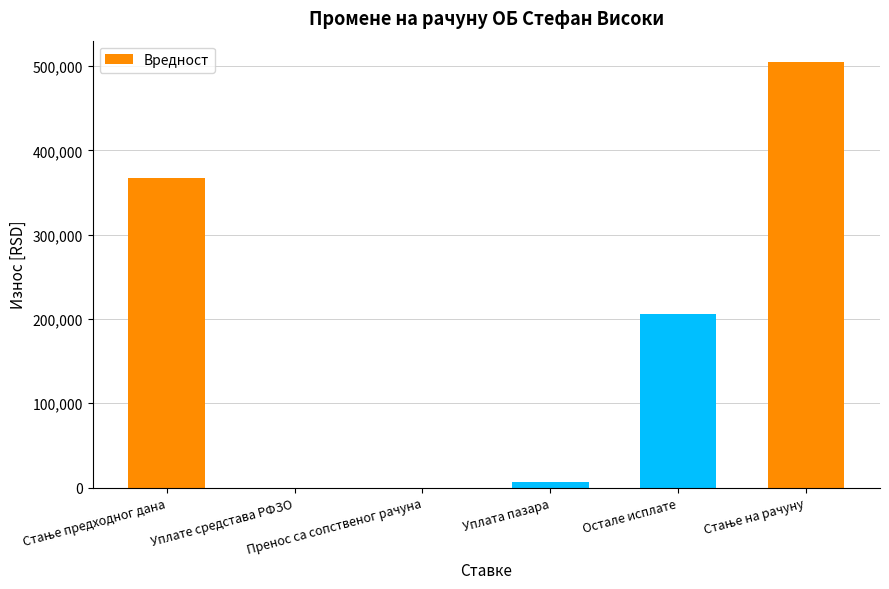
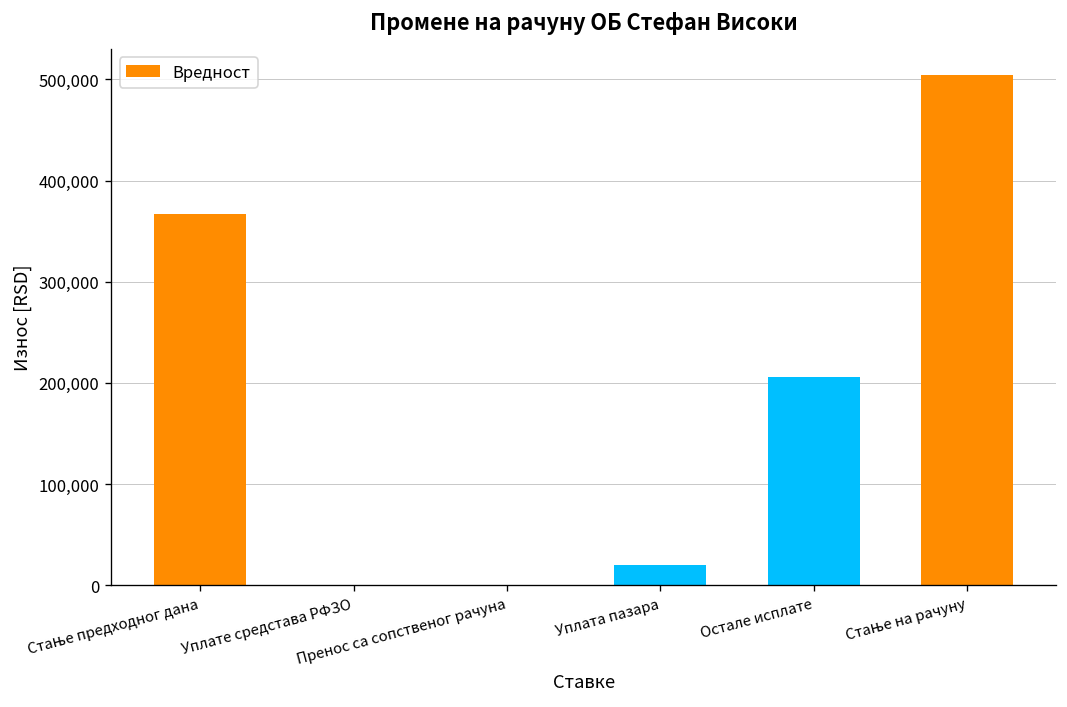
Уплата пазара: 10,000 -> 20,000
